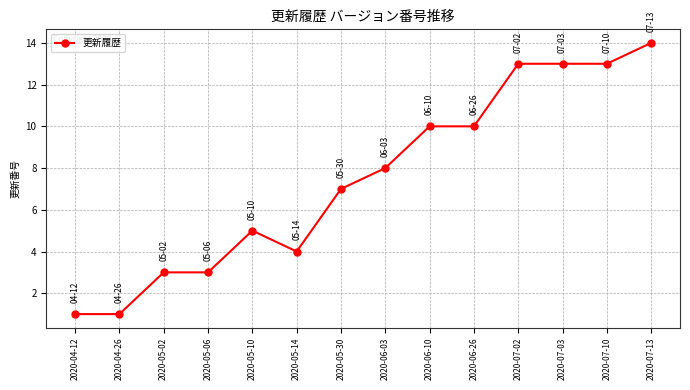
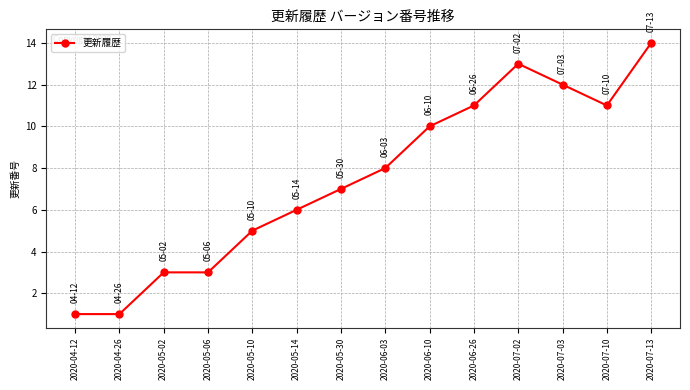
2020-05-14: 4 -> 6
2020-06-26: 10 -> 11
2020-07-03: 13 -> 12
2020-07-10: 13 -> 11
